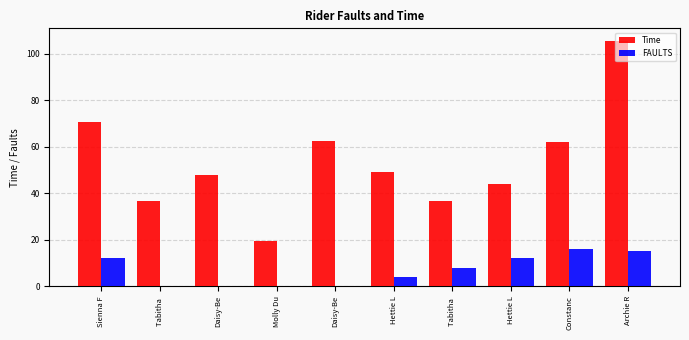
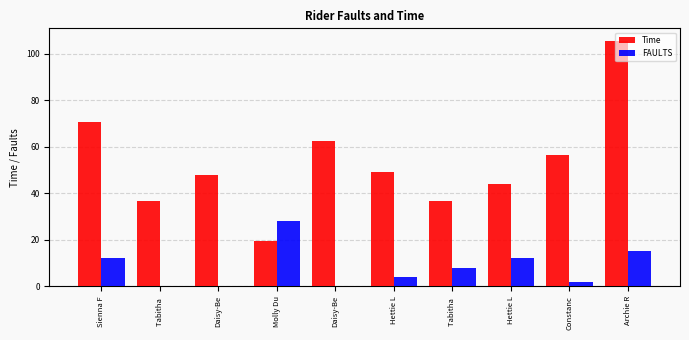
FAULTS, Molly Du: 0 -> 28
Time, Constanc: 62 -> 56
FAULTS, Constanc: 16 -> 2
